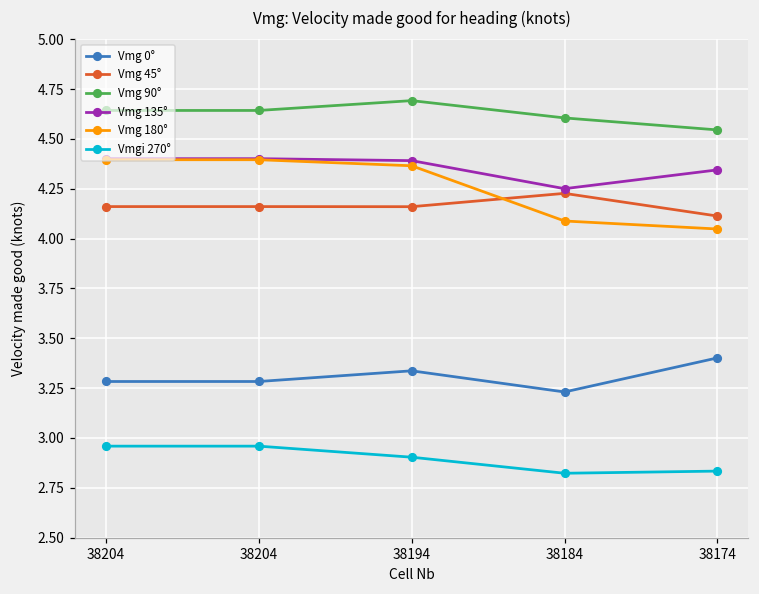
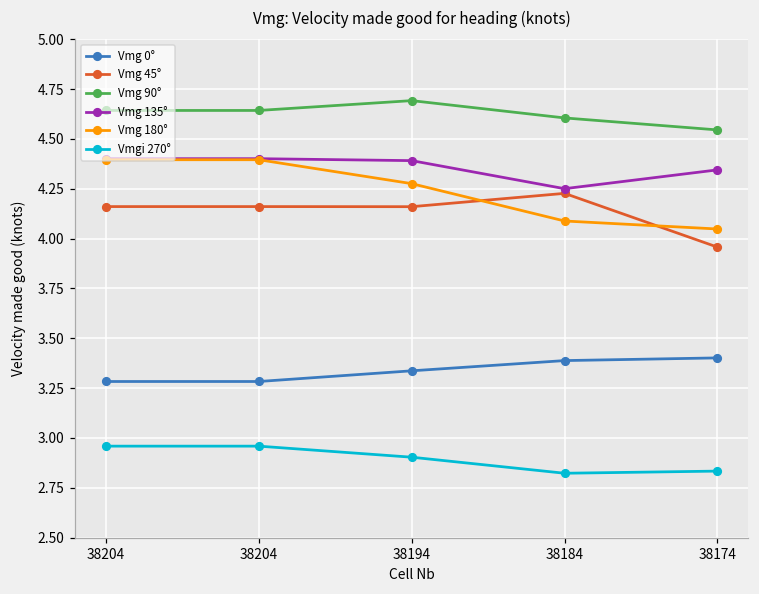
Vmg 180°, 38194: 4.37 -> 4.28
Vmg 0°, 38184: 3.23 -> 3.39
Vmg 45°, 38174: 4.11 -> 3.96
